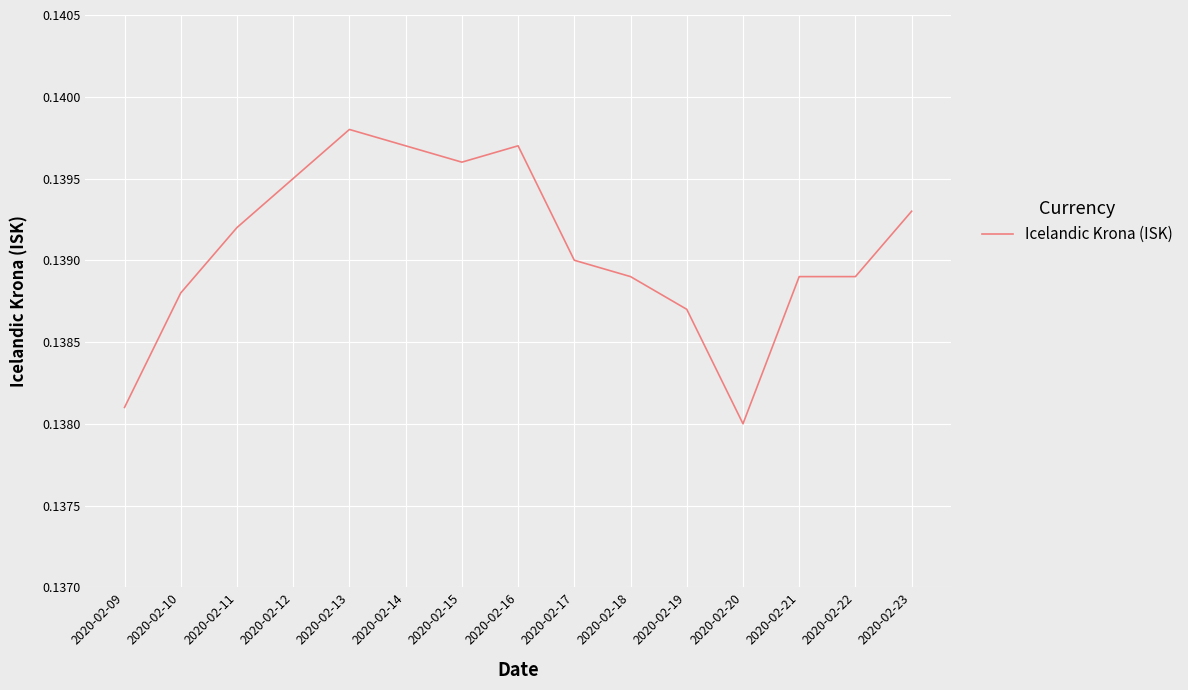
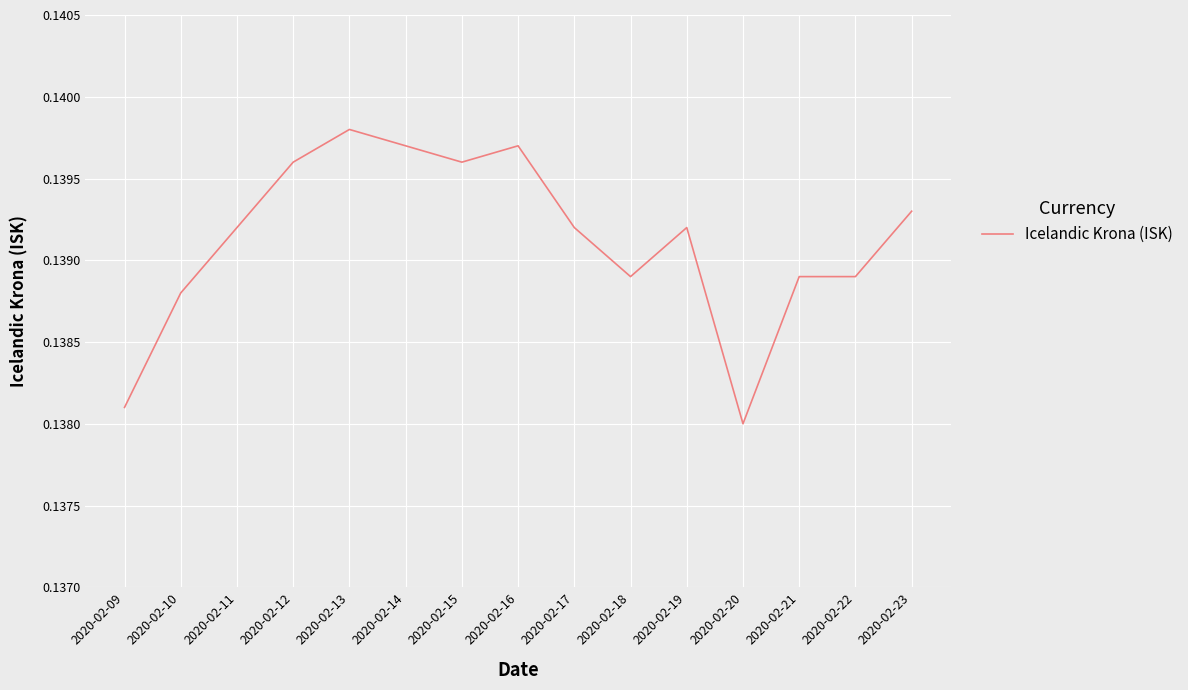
2020-02-12: 0.1395 -> 0.1396
2020-02-17: 0.1390 -> 0.1392
2020-02-19: 0.1387 -> 0.1392
